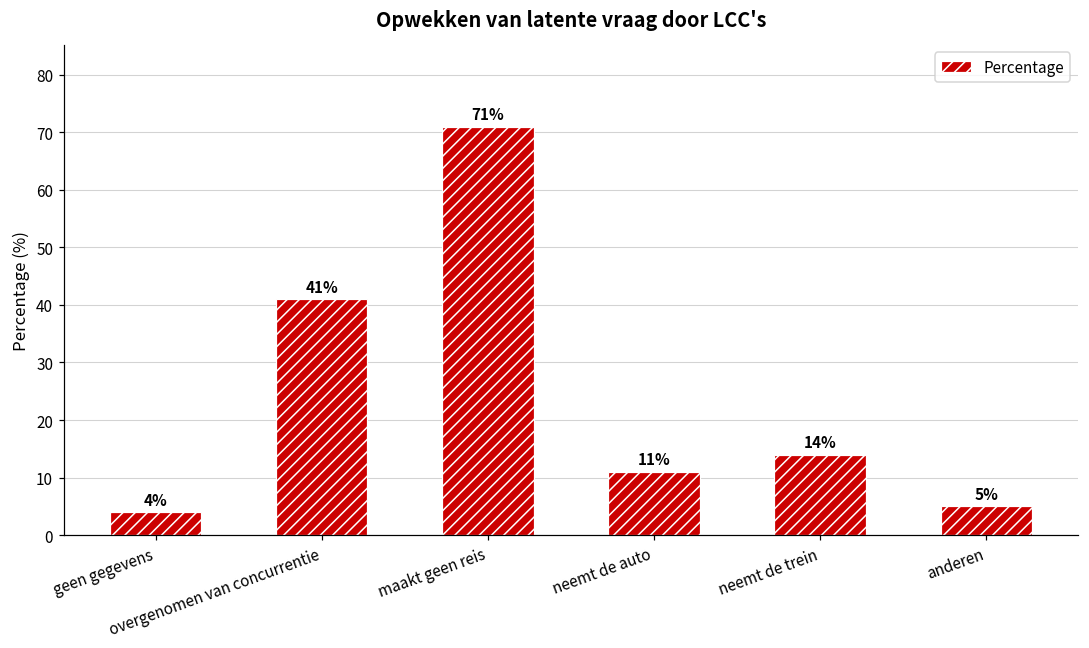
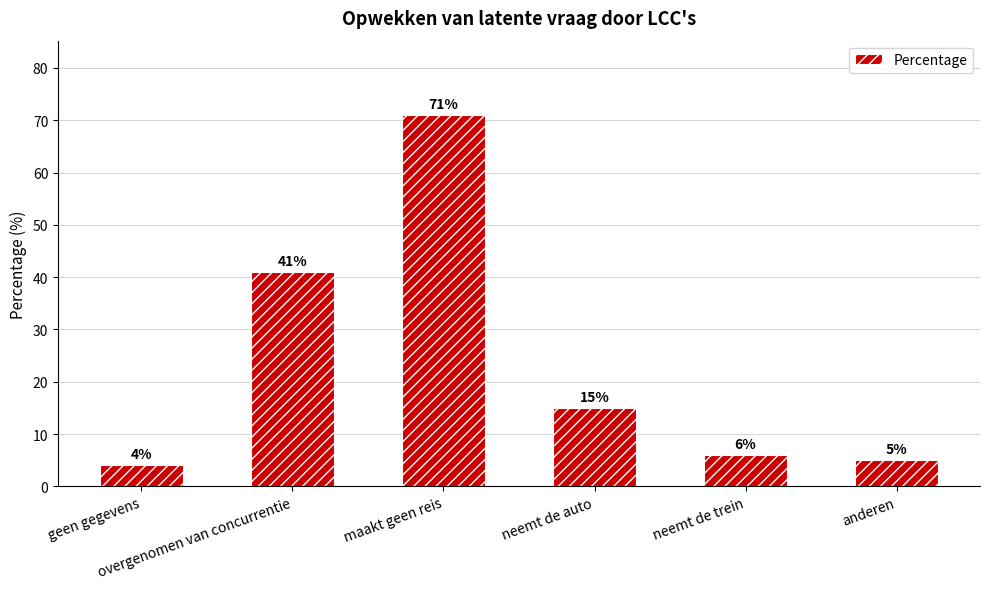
neemt de auto: 11% -> 15%
neemt de trein: 14% -> 6%
